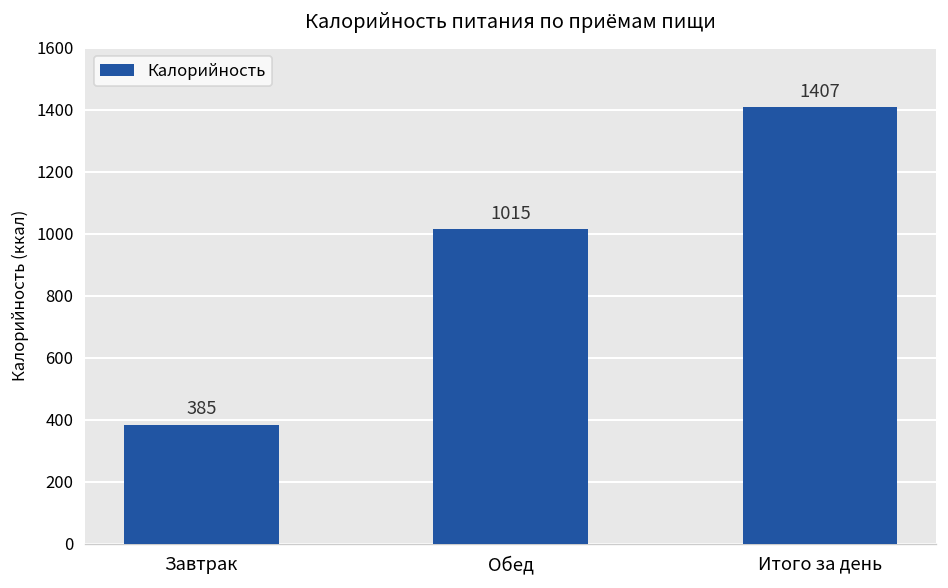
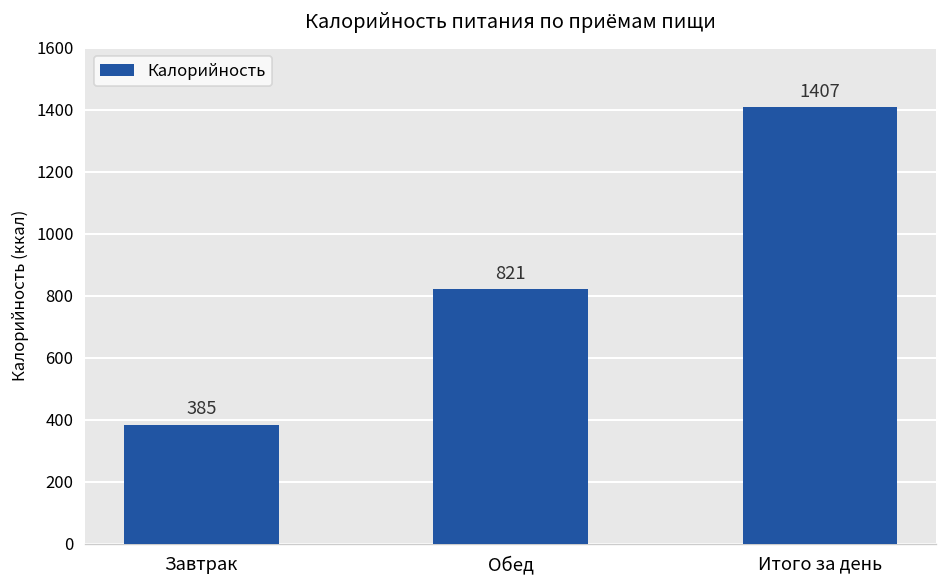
Обед: 1015 -> 821
